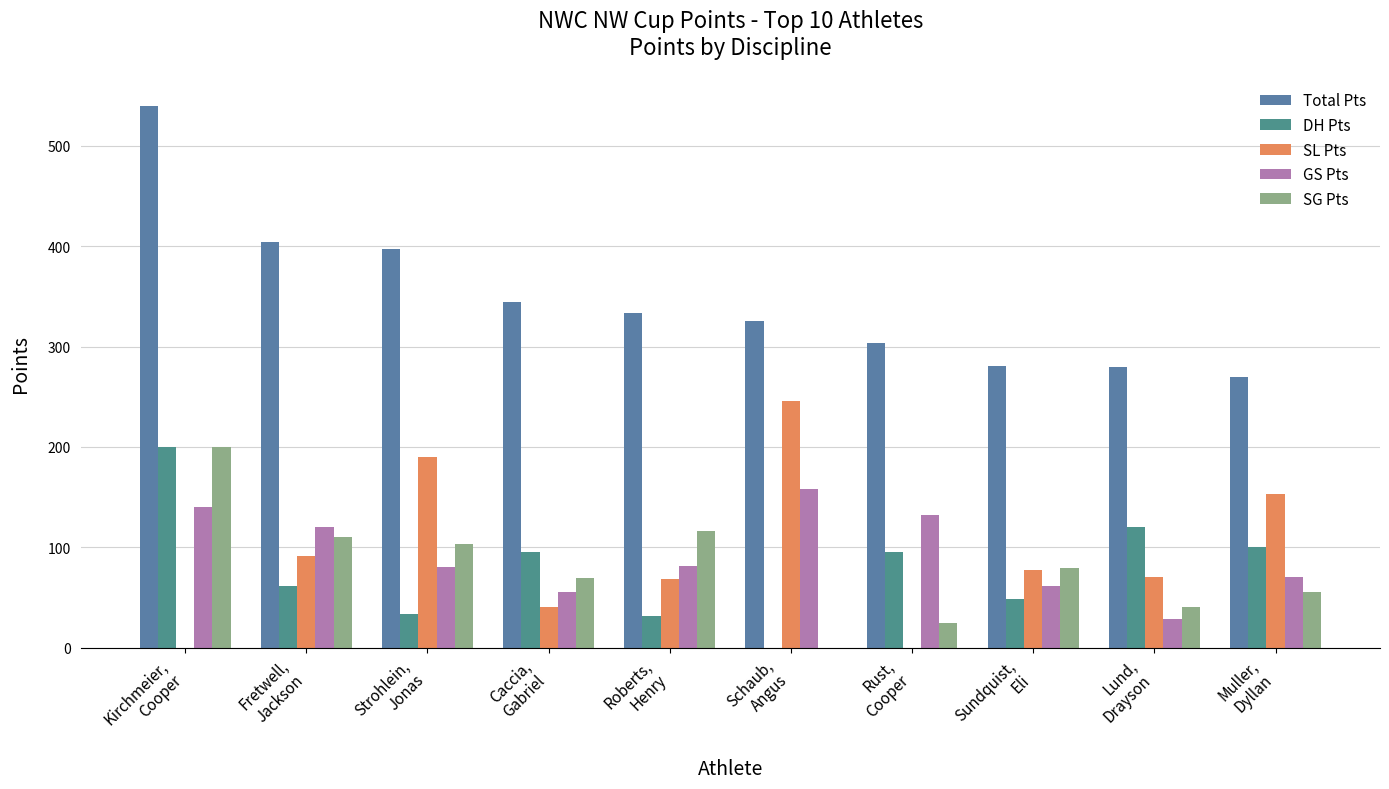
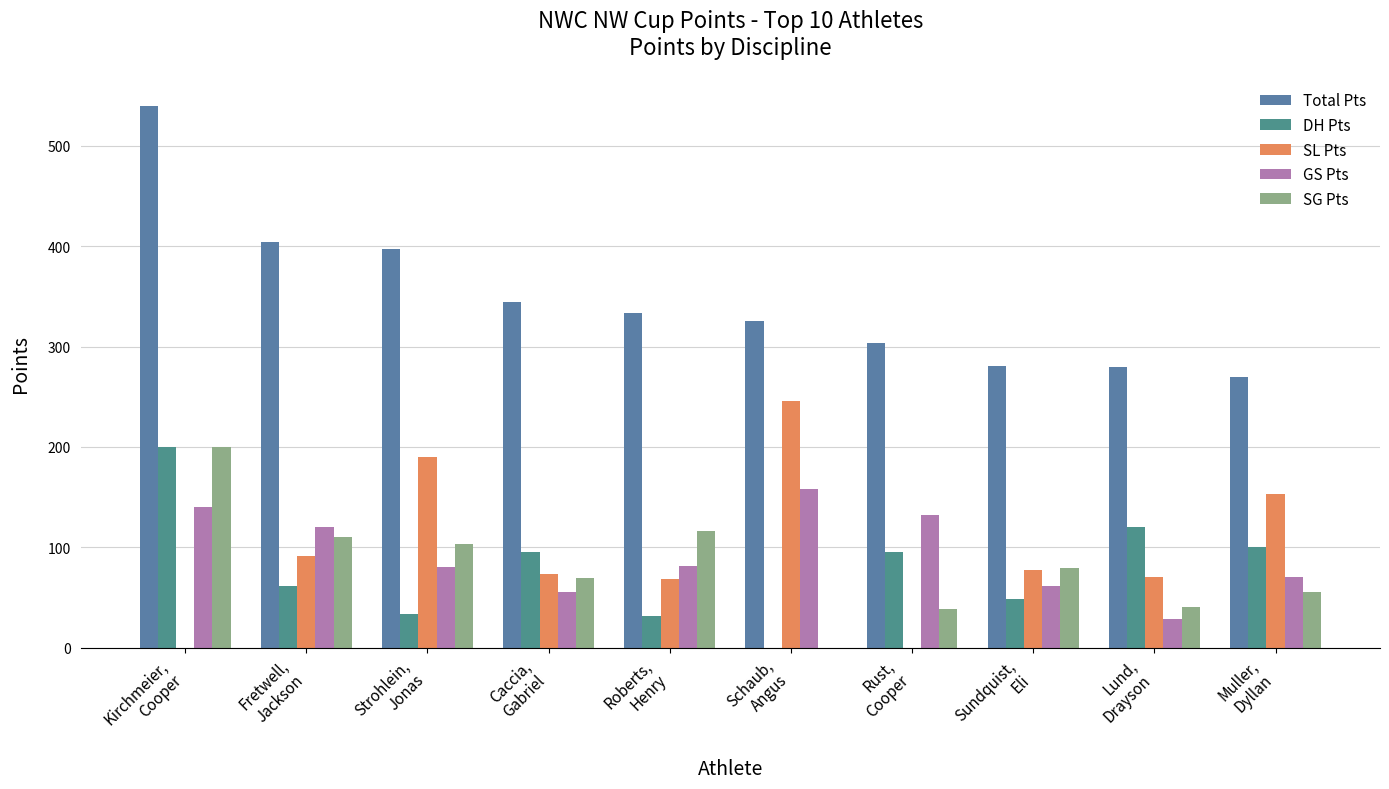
SL Pts, Caccia, Gabriel: 40 -> 73
SG Pts, Rust, Cooper: 24 -> 38
